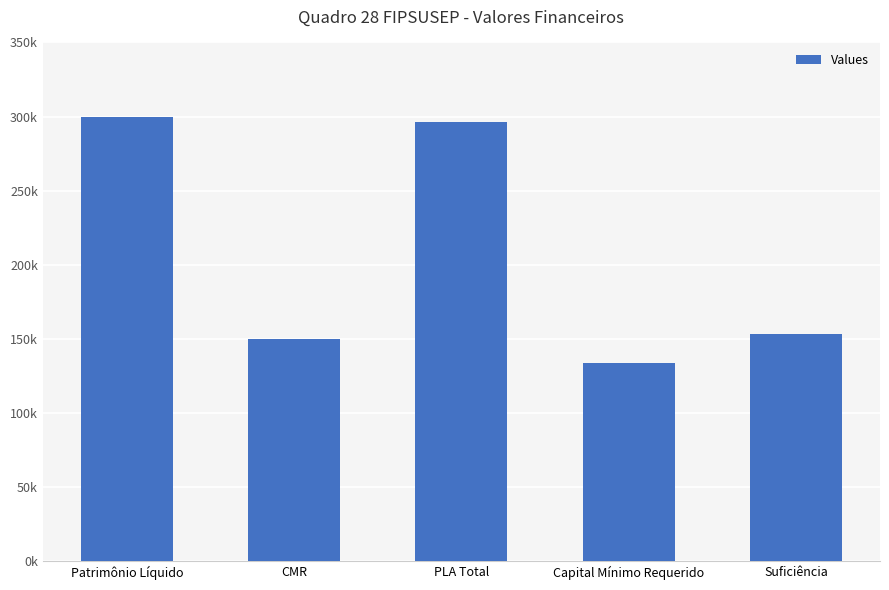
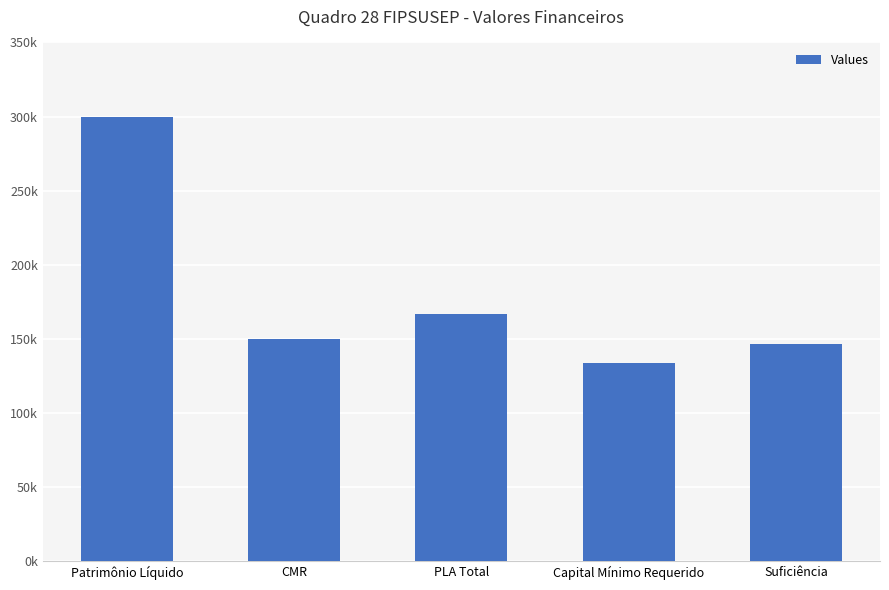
PLA Total: 296000 -> 166000
Suficiência: 153000 -> 146000
